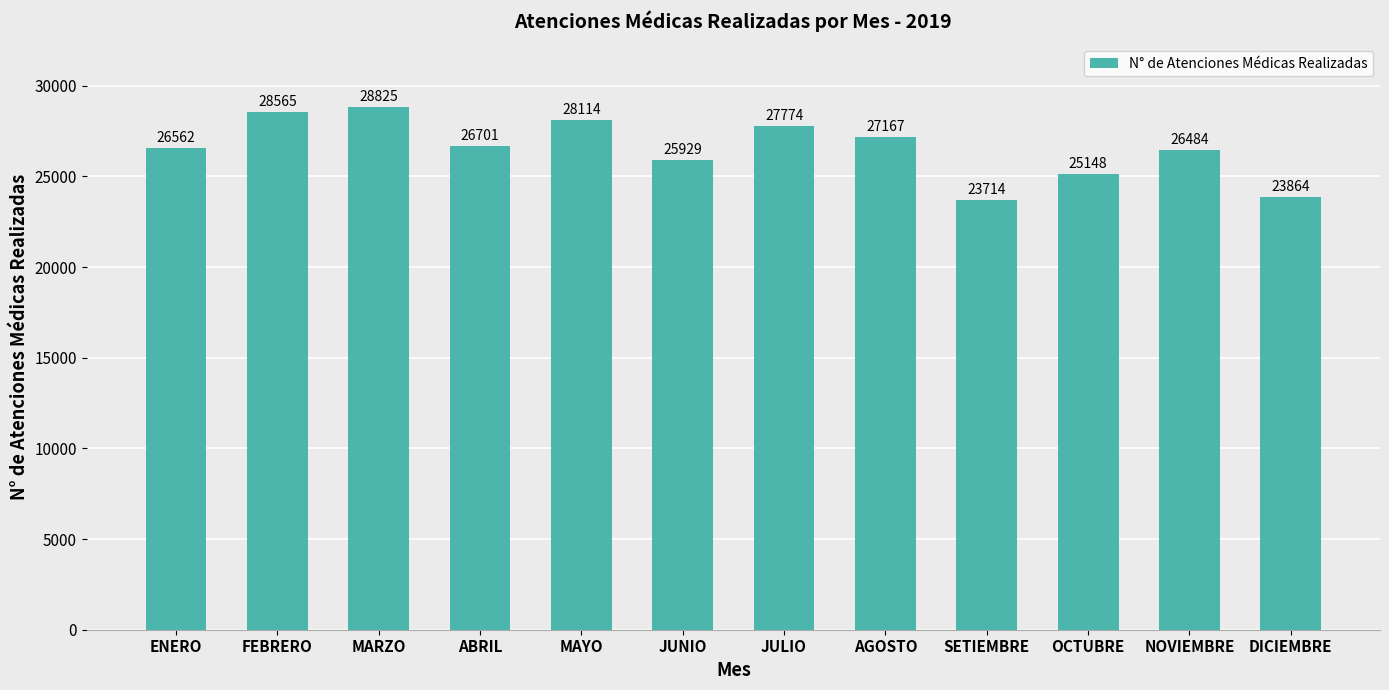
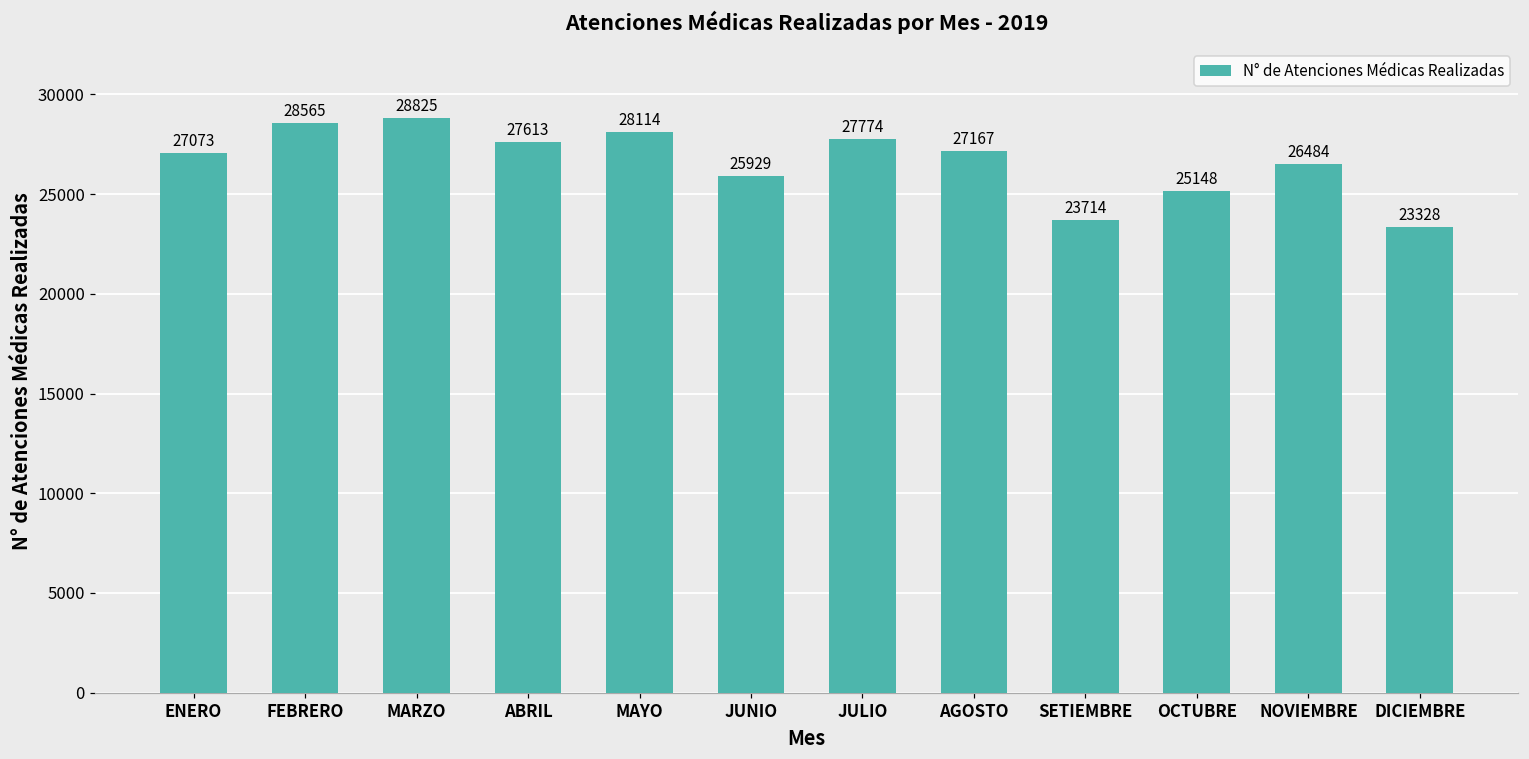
ENERO: 26562 -> 27073
ABRIL: 26701 -> 27613
DICIEMBRE: 23864 -> 23328
